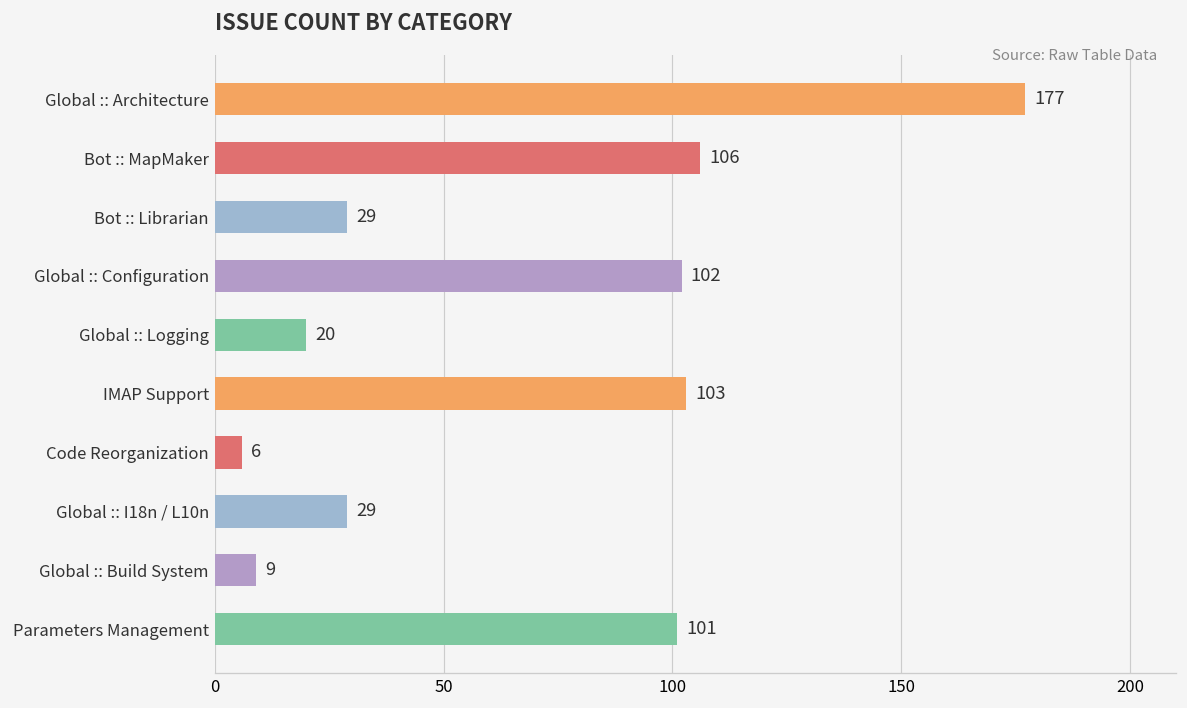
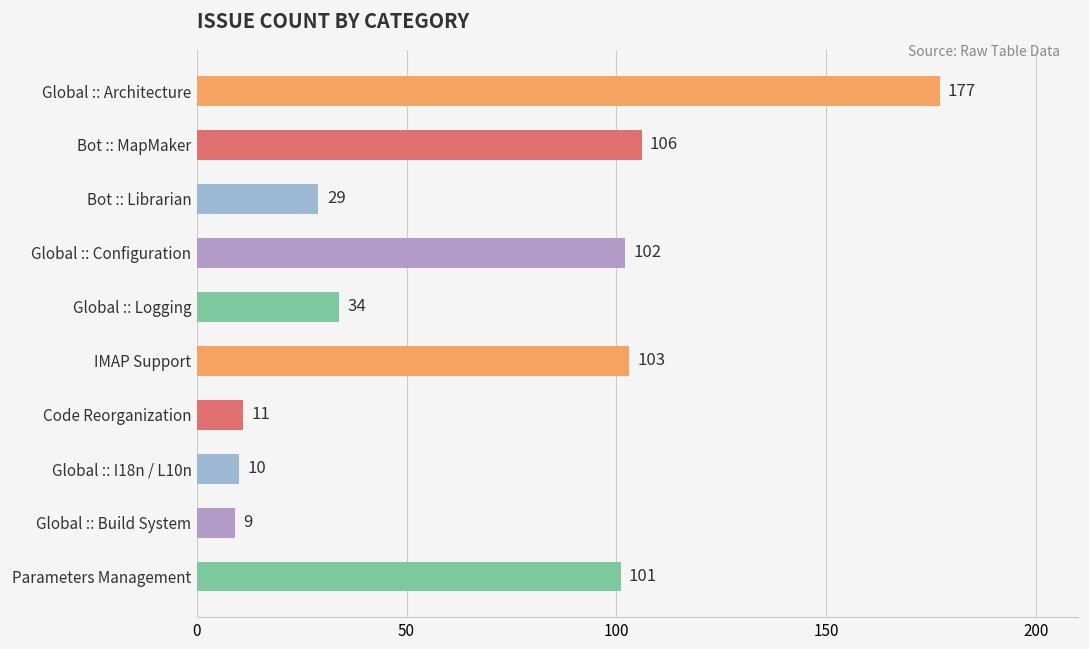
Global :: Logging: 20 -> 34
Code Reorganization: 6 -> 11
Global :: I18n / L10n: 29 -> 10
